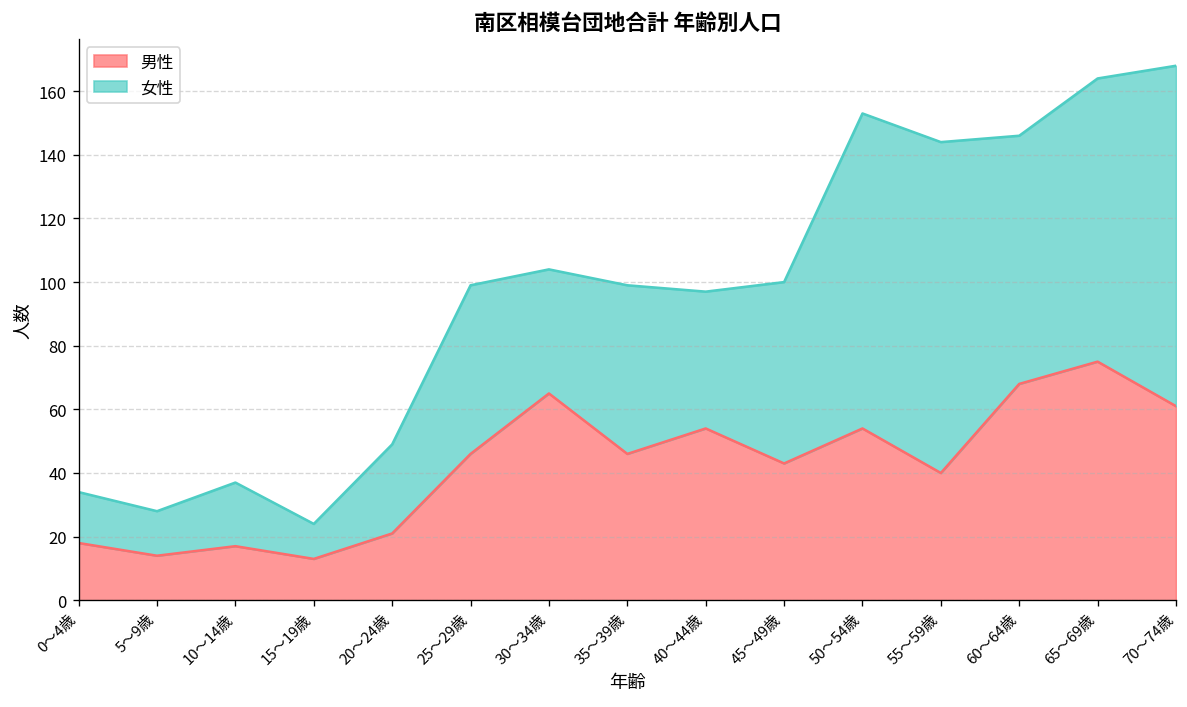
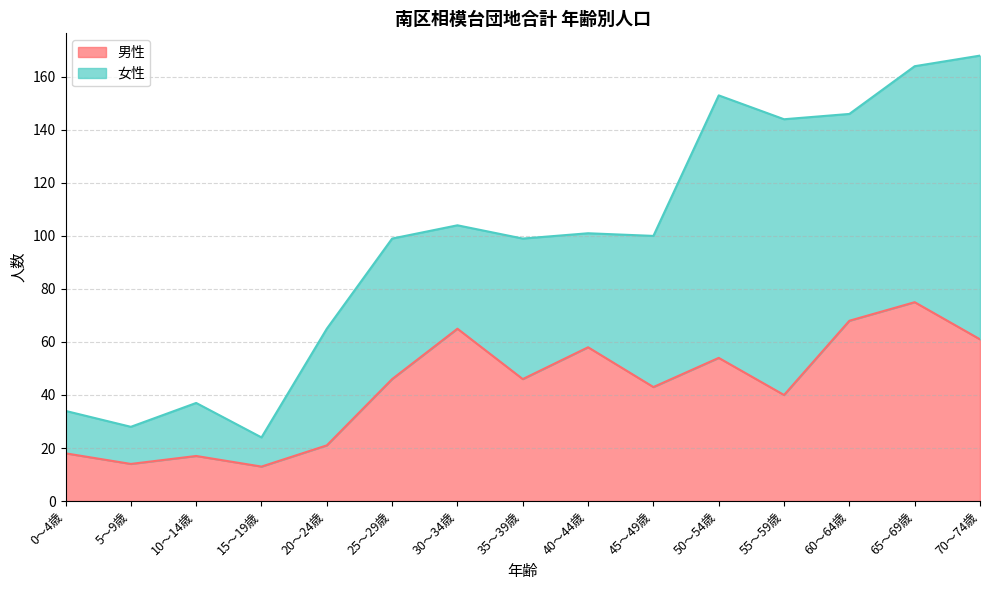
女性, 20～24歳: 28 -> 44
男性, 40～44歳: 54 -> 58
